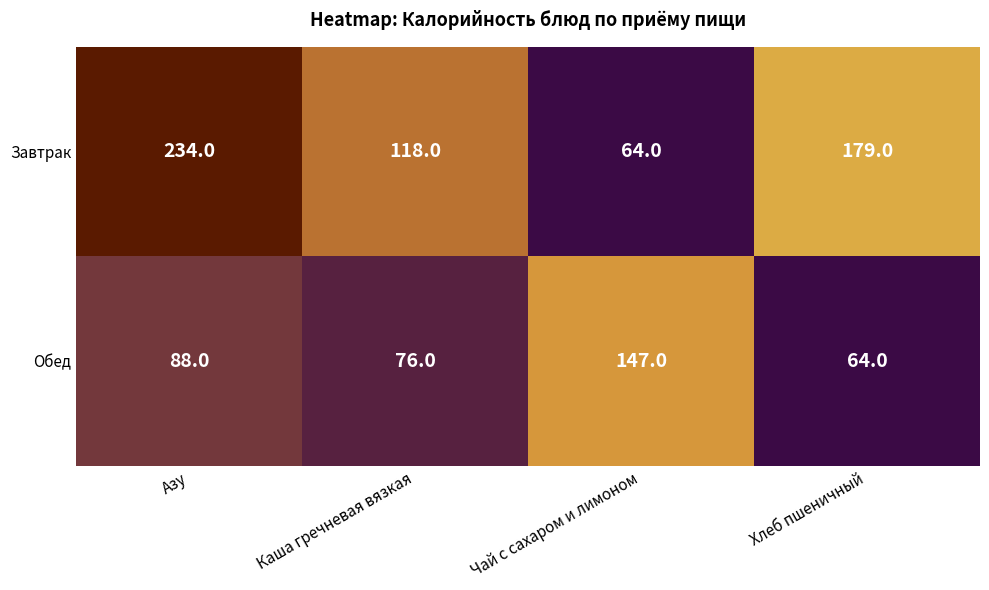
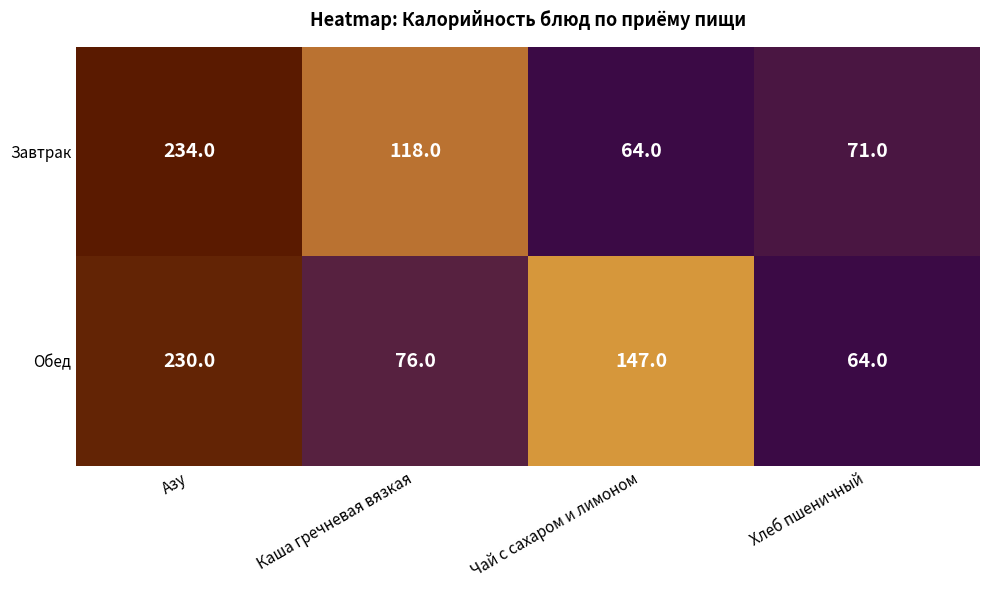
Завтрак, Хлеб пшеничный: 179.0 -> 71.0
Обед, Азу: 88.0 -> 230.0
